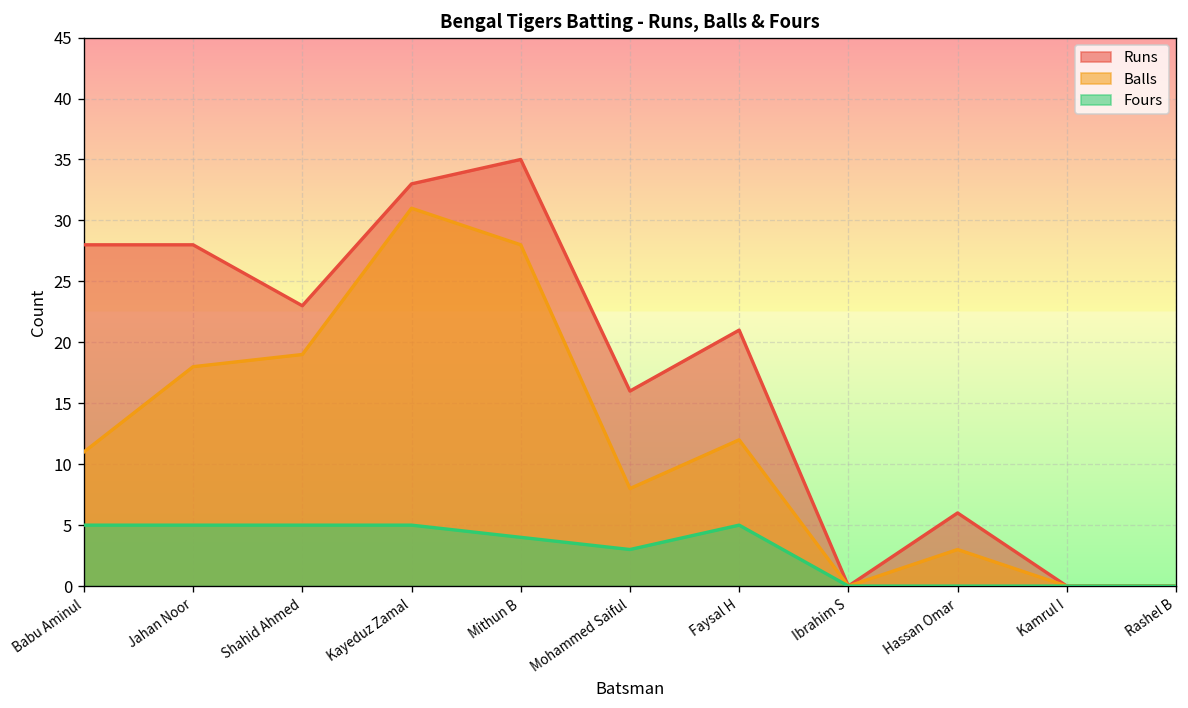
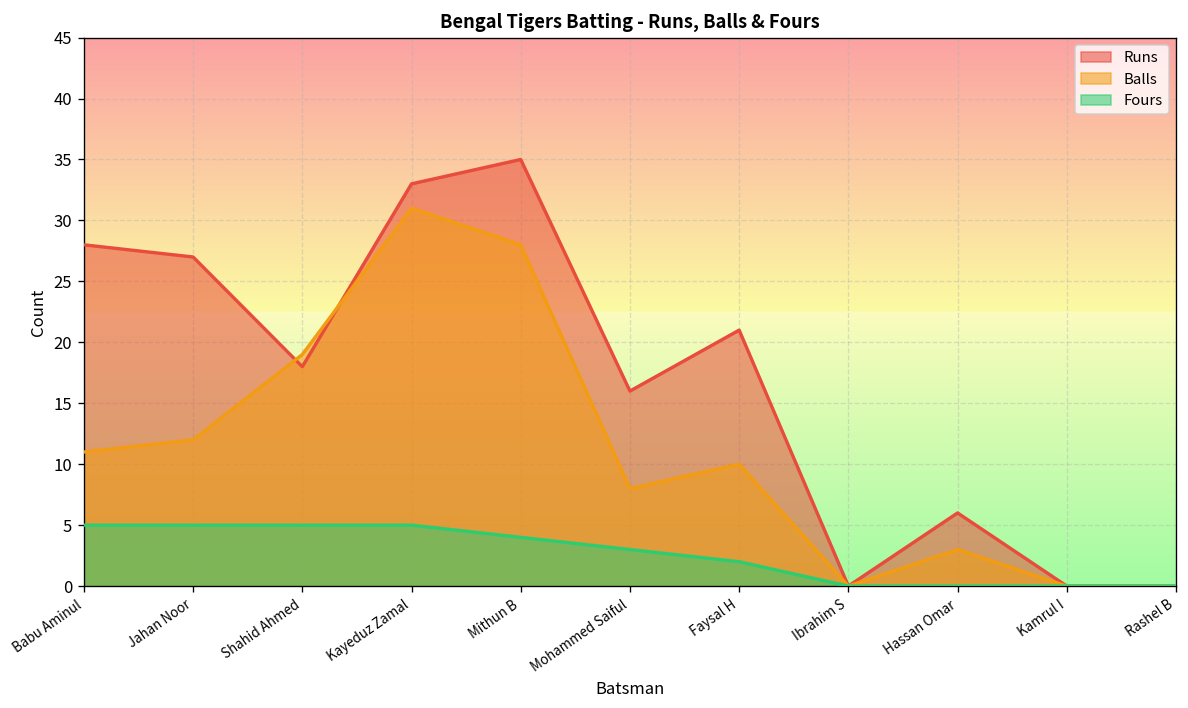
Runs, Jahan Noor: 28 -> 27
Balls, Jahan Noor: 18 -> 12
Runs, Shahid Ahmed: 23 -> 18
Balls, Faysal H: 12 -> 10
Fours, Faysal H: 5 -> 2
